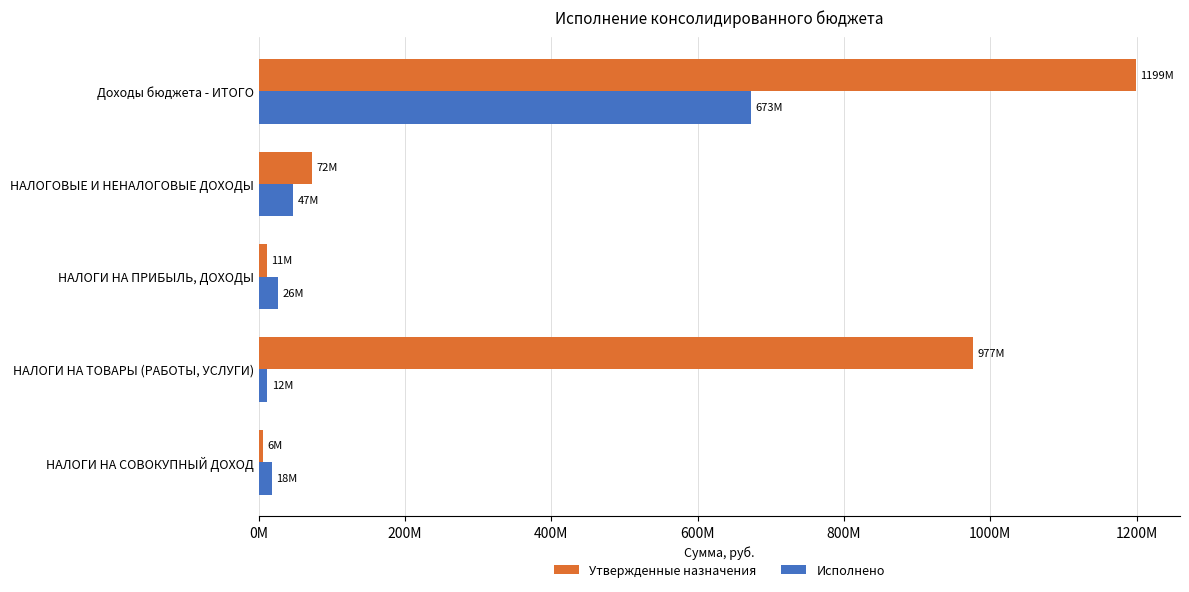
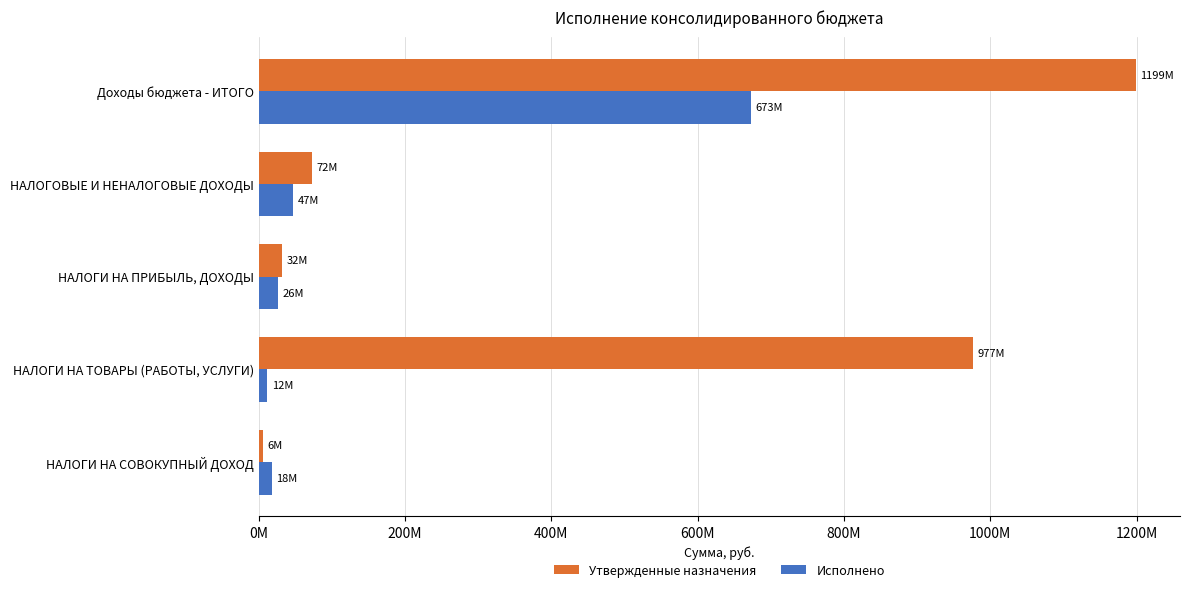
Утвержденные назначения, НАЛОГИ НА ПРИБЫЛЬ, ДОХОДЫ: 11M -> 32M
